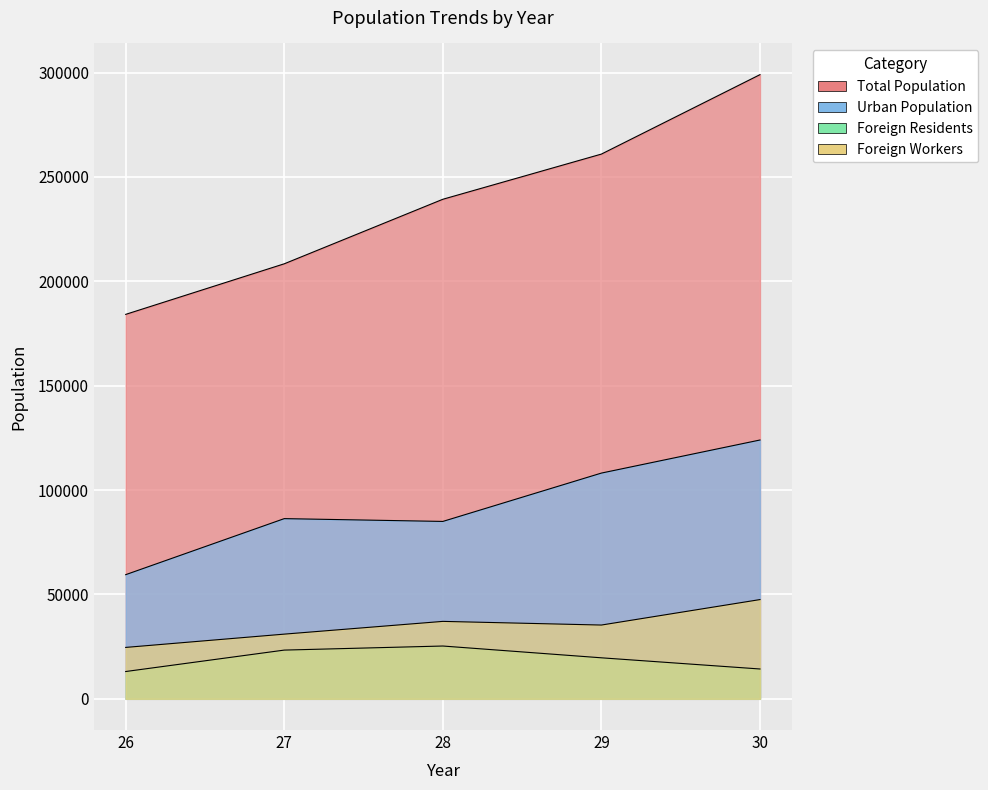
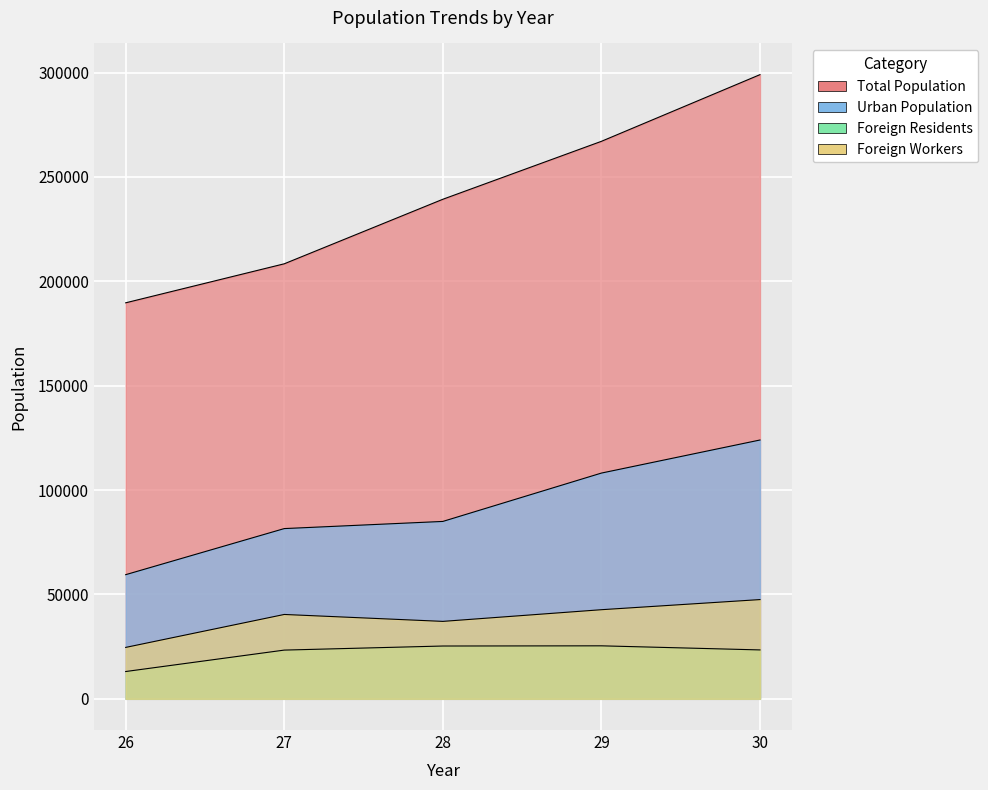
Total Population, 26: 184000 -> 190000
Urban Population, 27: 86000 -> 82000
Foreign Workers, 27: 31000 -> 40000
Total Population, 29: 261000 -> 267000
Foreign Residents, 29: 20000 -> 25000
Foreign Workers, 29: 35000 -> 43000
Foreign Residents, 30: 14000 -> 23000
